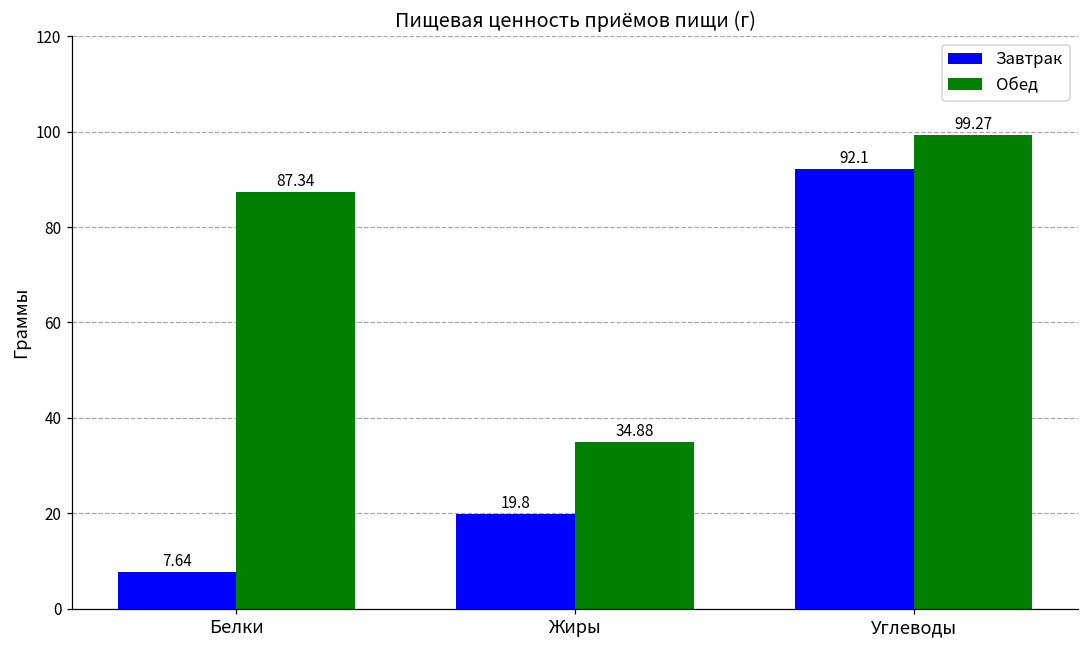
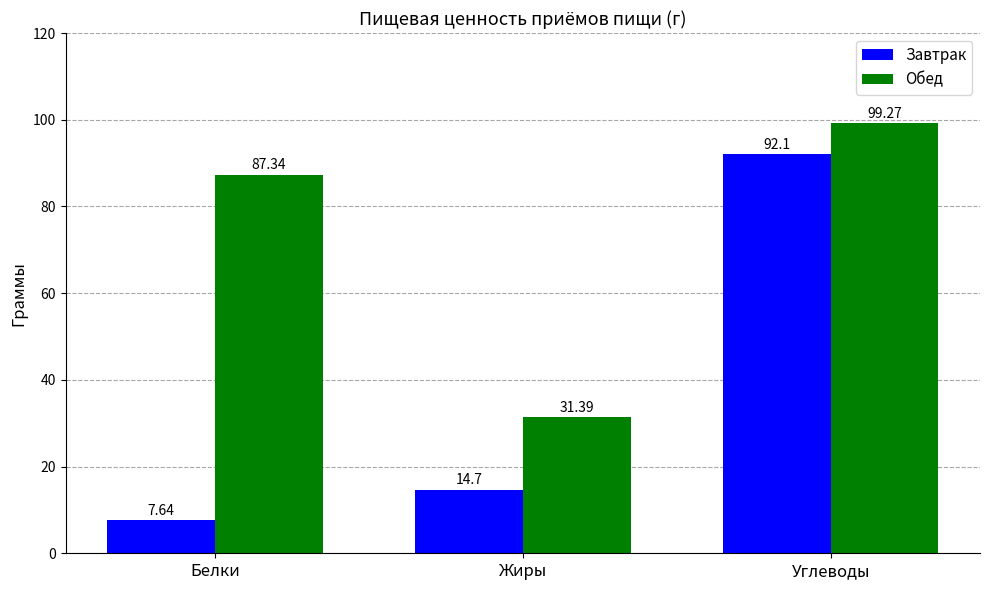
Завтрак, Жиры: 19.8 -> 14.7
Обед, Жиры: 34.88 -> 31.39
